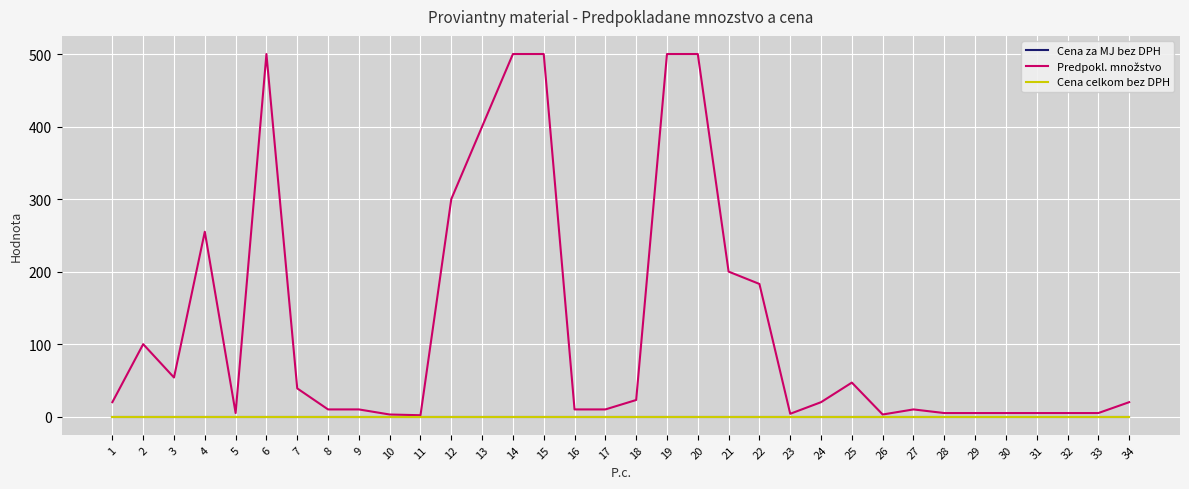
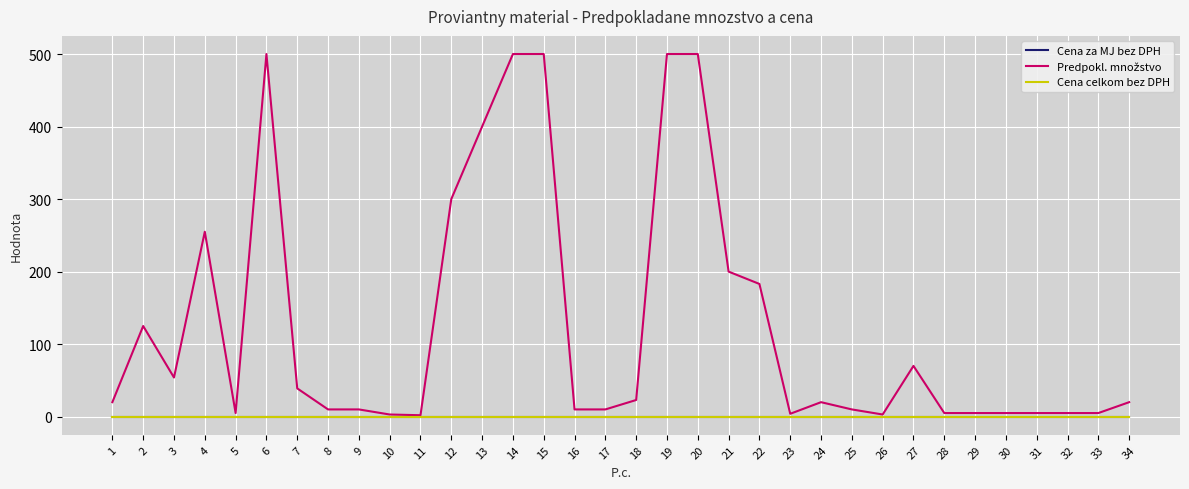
Predpokl. množstvo, 2: 100 -> 130
Predpokl. množstvo, 25: 50 -> 10
Predpokl. množstvo, 27: 10 -> 70
